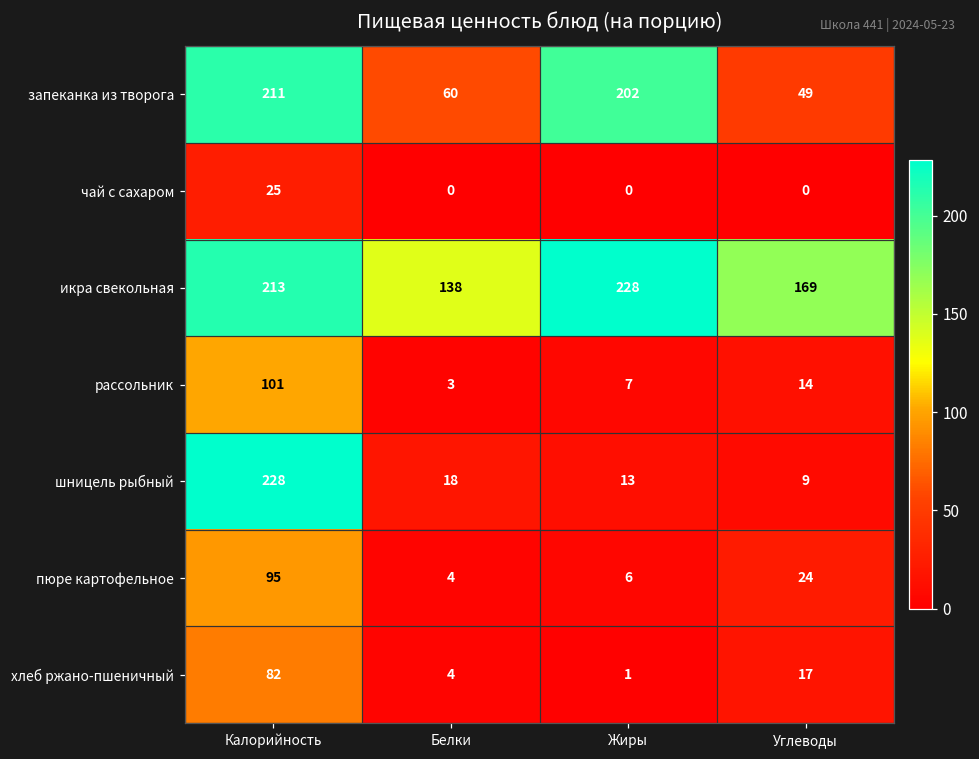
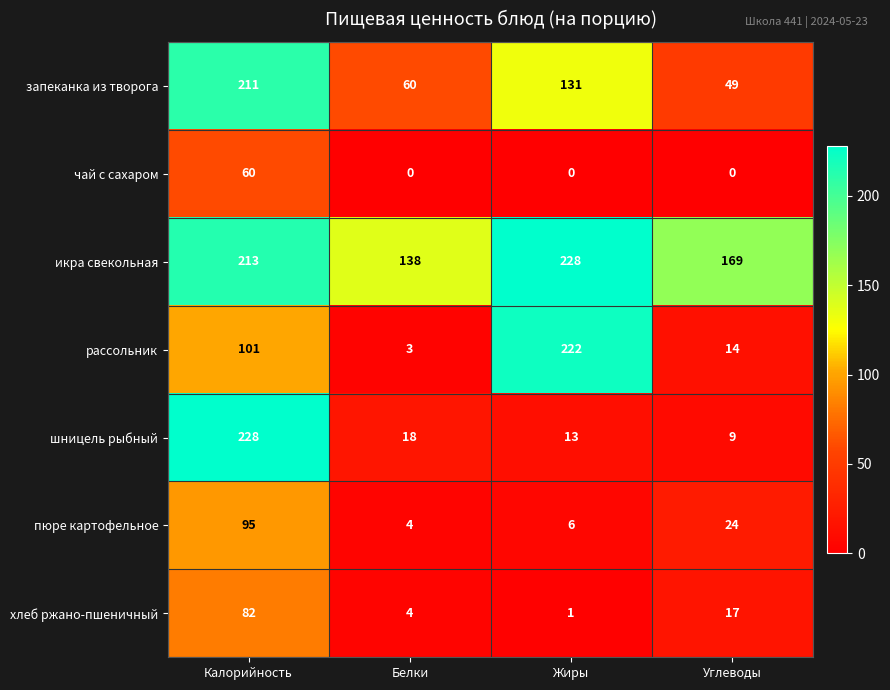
запеканка из творога, Жиры: 202 -> 131
чай с сахаром, Калорийность: 25 -> 60
рассольник, Жиры: 7 -> 222
